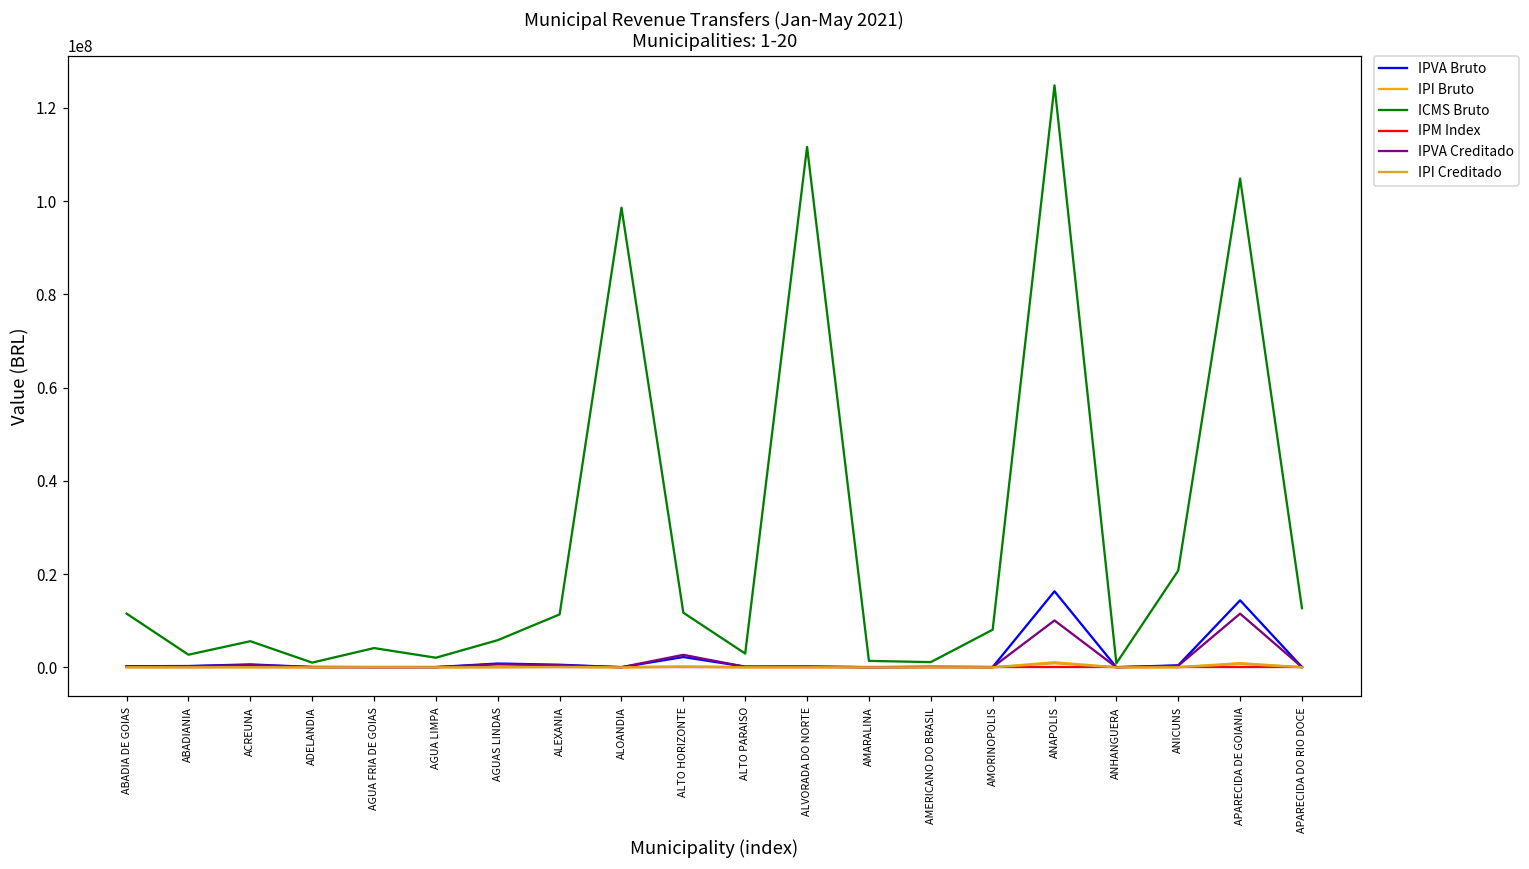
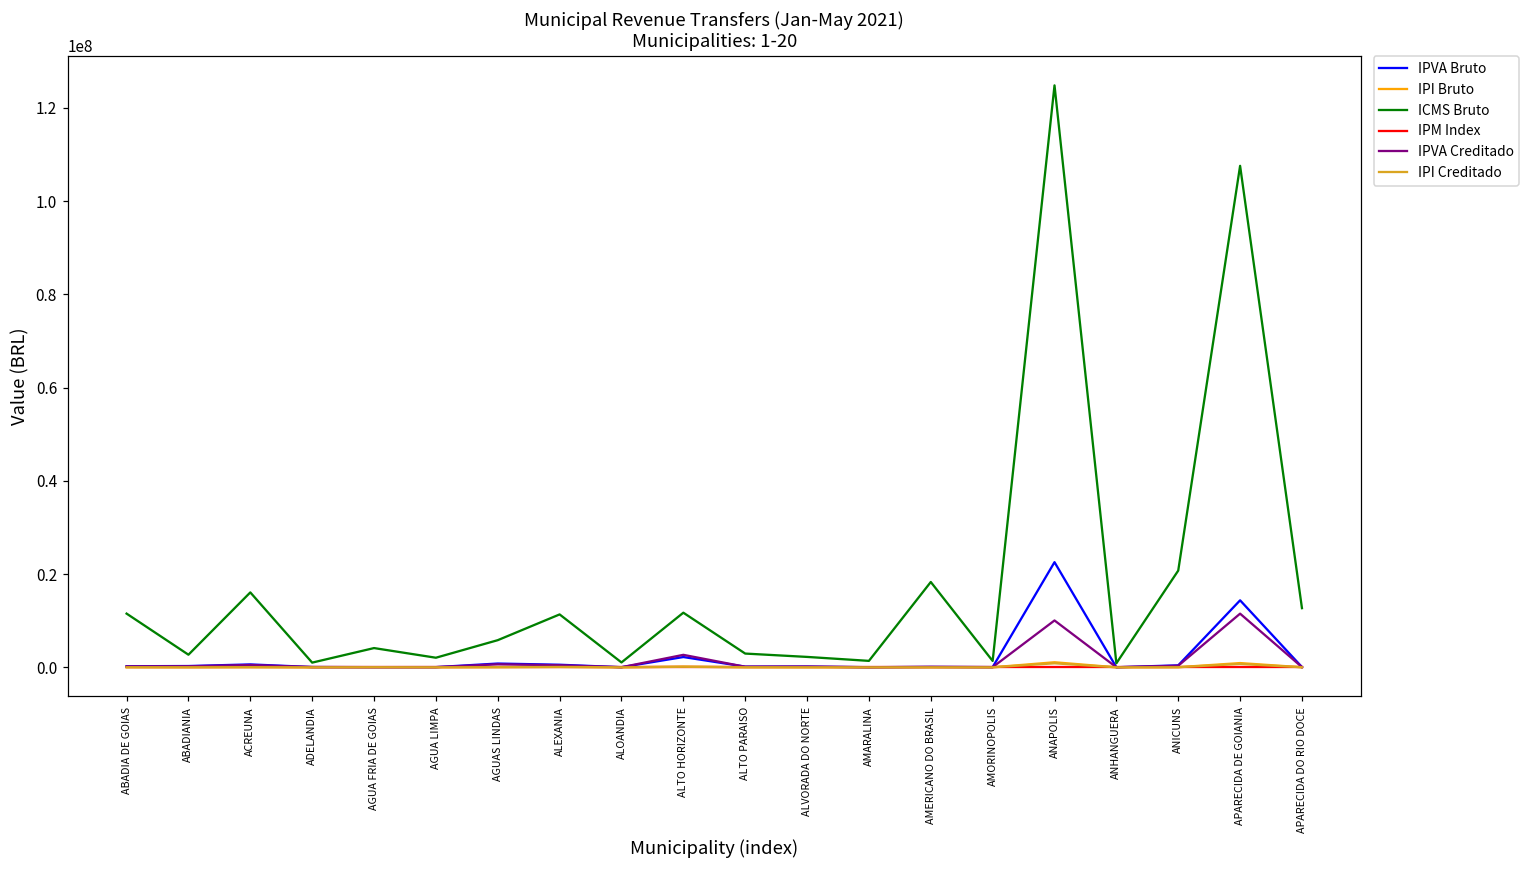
ICMS Bruto, ACREUNA: 6000000 -> 16000000
ICMS Bruto, ALOANDIA: 99000000 -> 1000000
ICMS Bruto, ALVORADA DO NORTE: 112000000 -> 2000000
ICMS Bruto, AMERICANO DO BRASIL: 1000000 -> 18000000
ICMS Bruto, AMORINOPOLIS: 8000000 -> 1000000
IPVA Bruto, ANAPOLIS: 16000000 -> 23000000
ICMS Bruto, APARECIDA DE GOIANIA: 105000000 -> 108000000
